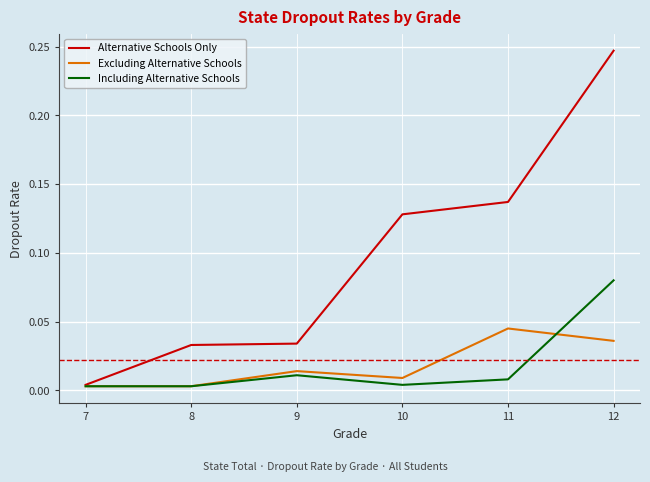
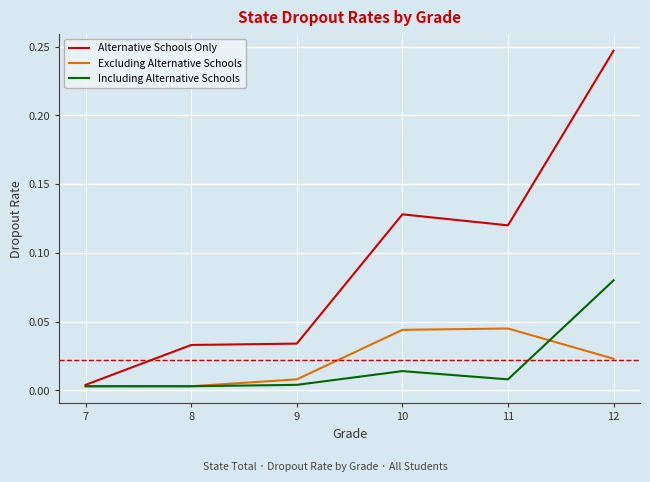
Excluding Alternative Schools, 9: 0.014 -> 0.008
Including Alternative Schools, 9: 0.011 -> 0.004
Excluding Alternative Schools, 10: 0.009 -> 0.044
Including Alternative Schools, 10: 0.004 -> 0.014
Alternative Schools Only, 11: 0.137 -> 0.120
Excluding Alternative Schools, 12: 0.036 -> 0.023
